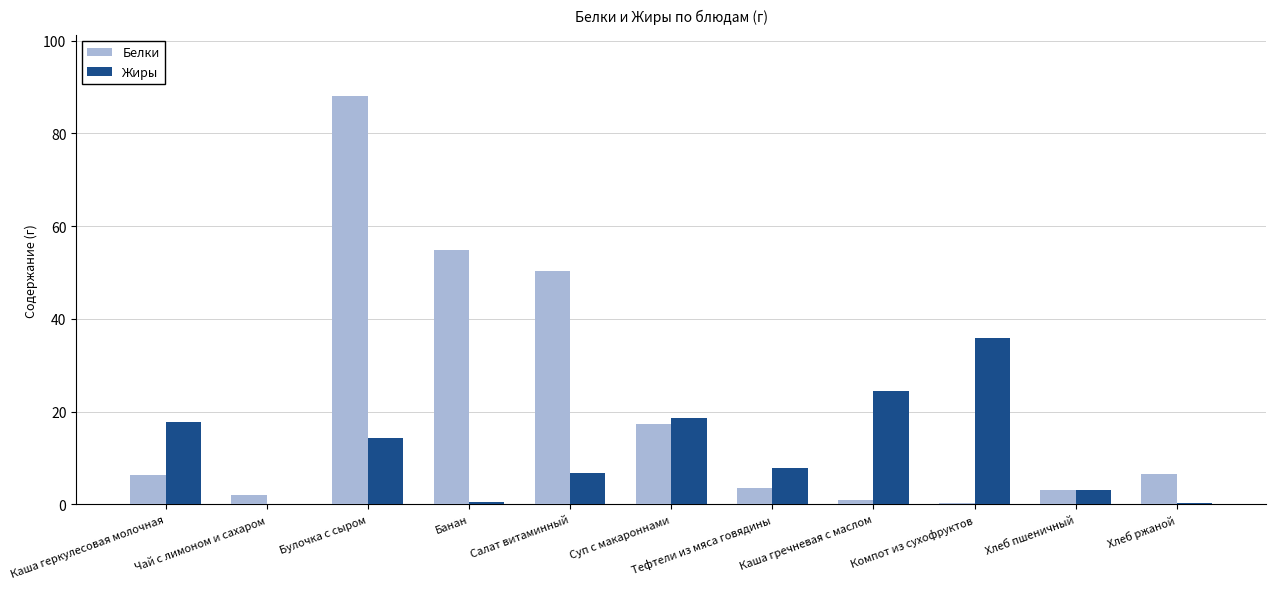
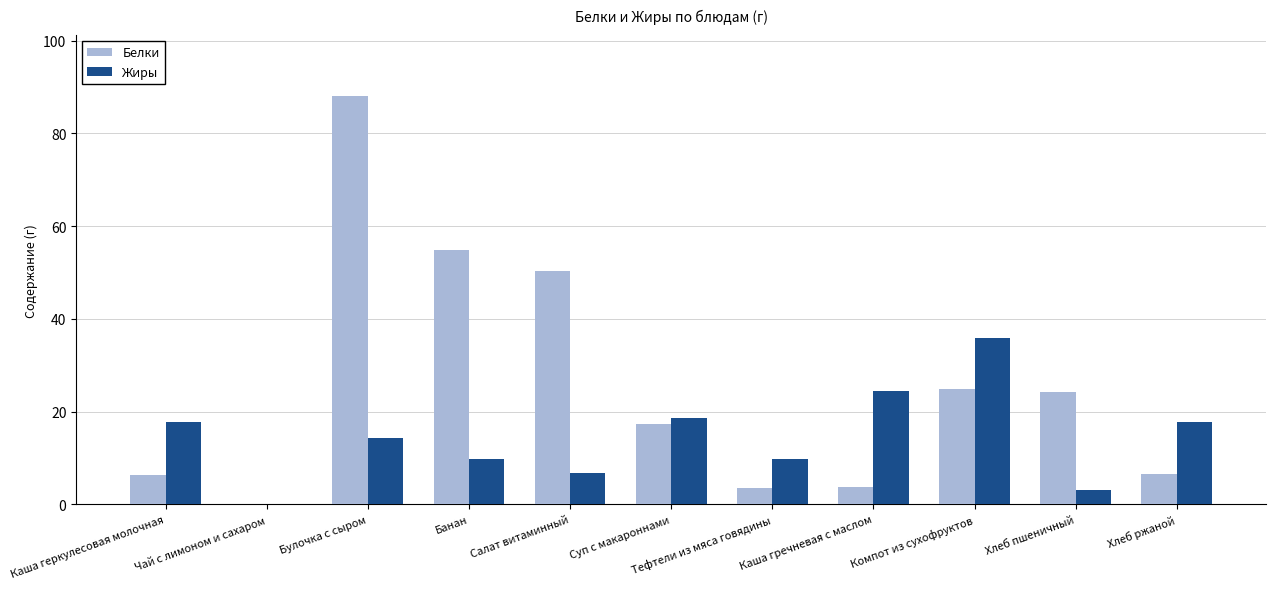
Белки, Чай с лимоном и сахаром: 2 -> 0
Жиры, Банан: 0 -> 10
Жиры, Тефтели из мяса говядины: 8 -> 10
Белки, Каша гречневая с маслом: 1 -> 4
Белки, Компот из сухофруктов: 0 -> 25
Белки, Хлеб пшеничный: 3 -> 24
Жиры, Хлеб ржаной: 0 -> 18
